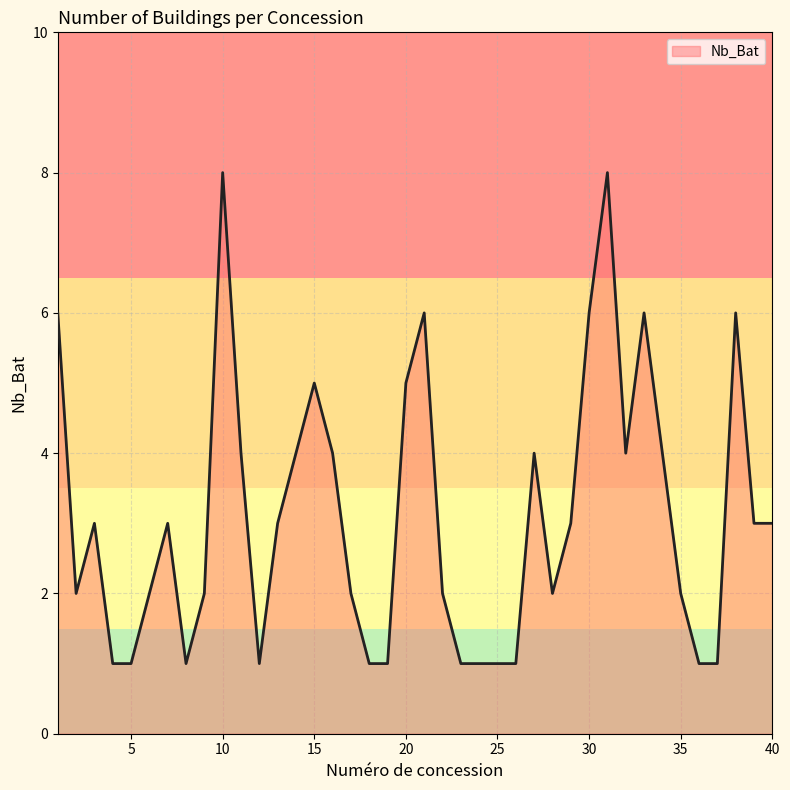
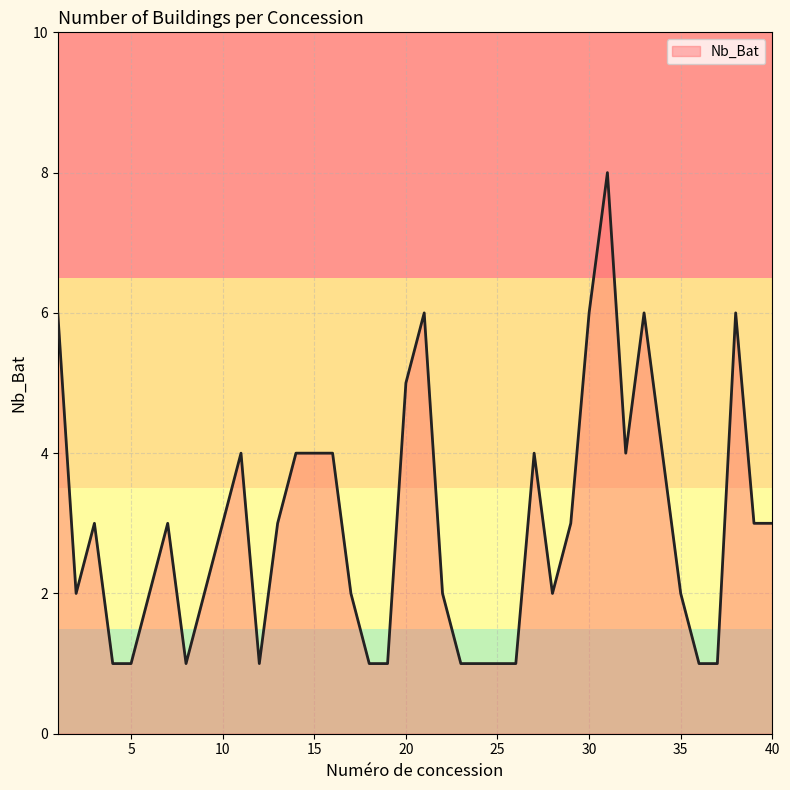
10: 8 -> 3
15: 5 -> 4
